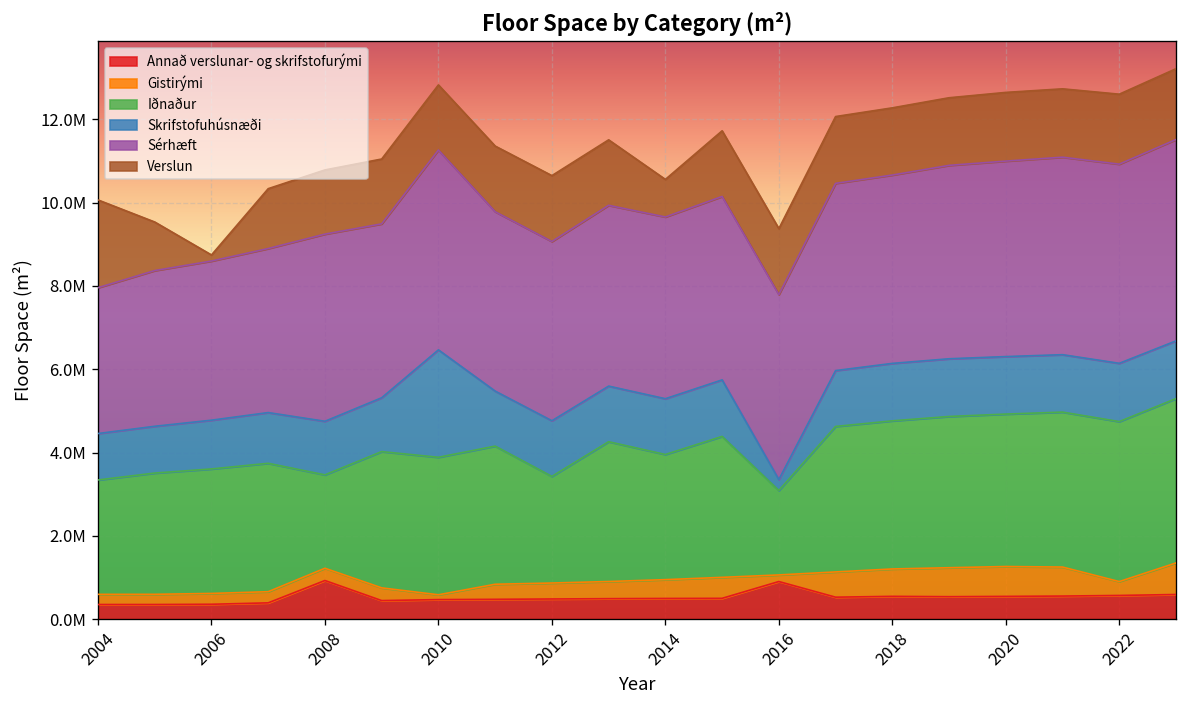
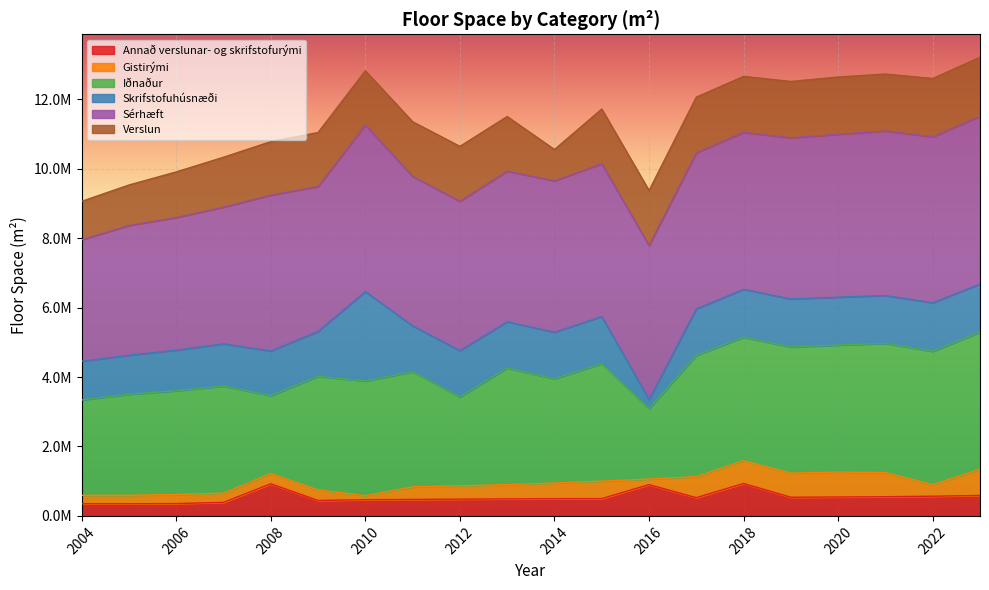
Verslun, 2004: 2100000 -> 1100000
Verslun, 2006: 100000 -> 1300000
Annað verslunar- og skrifstofurými, 2018: 500000 -> 900000
